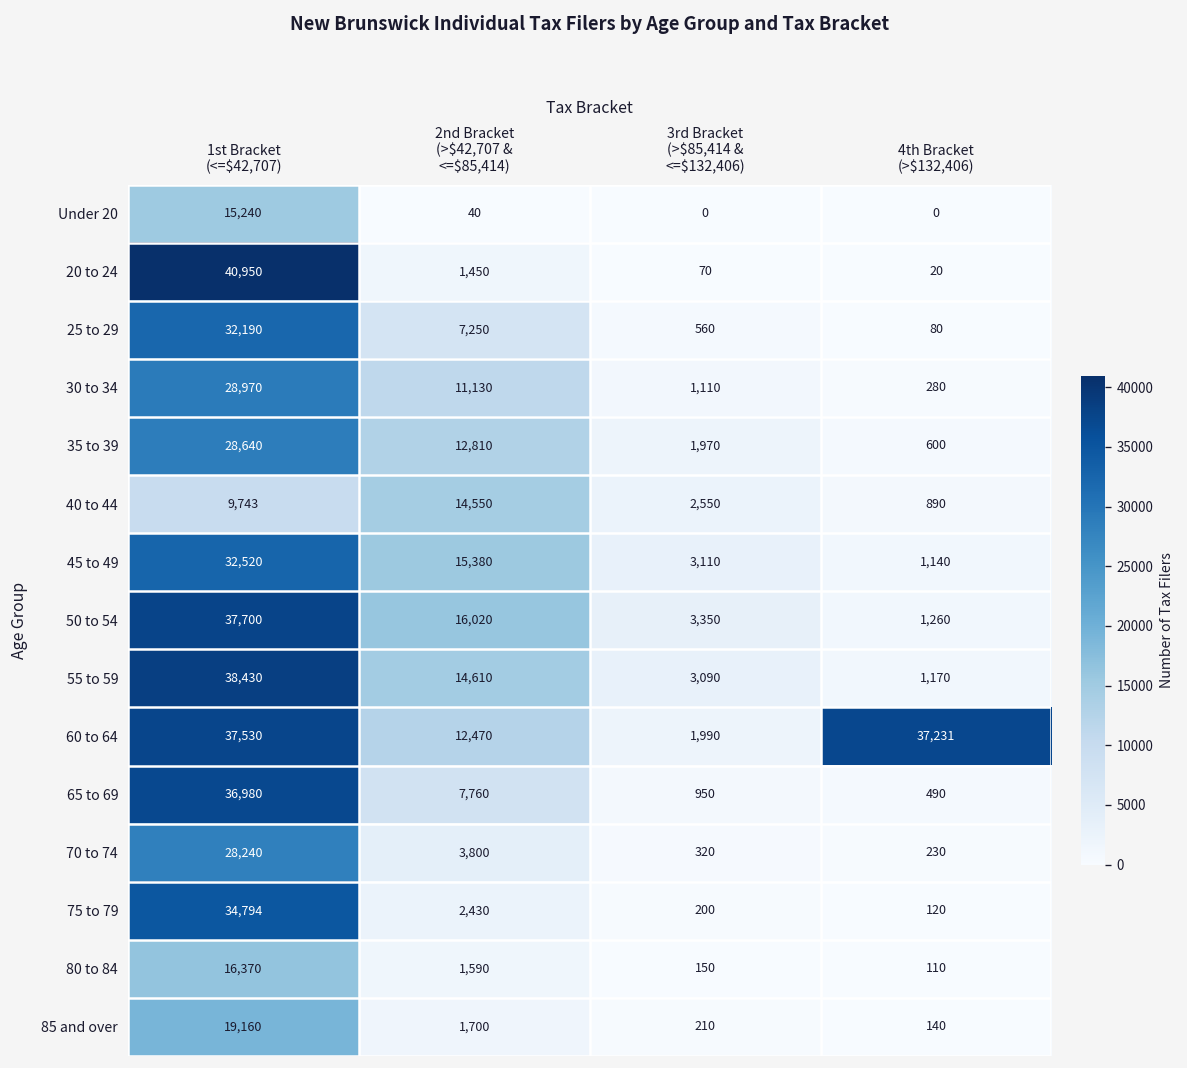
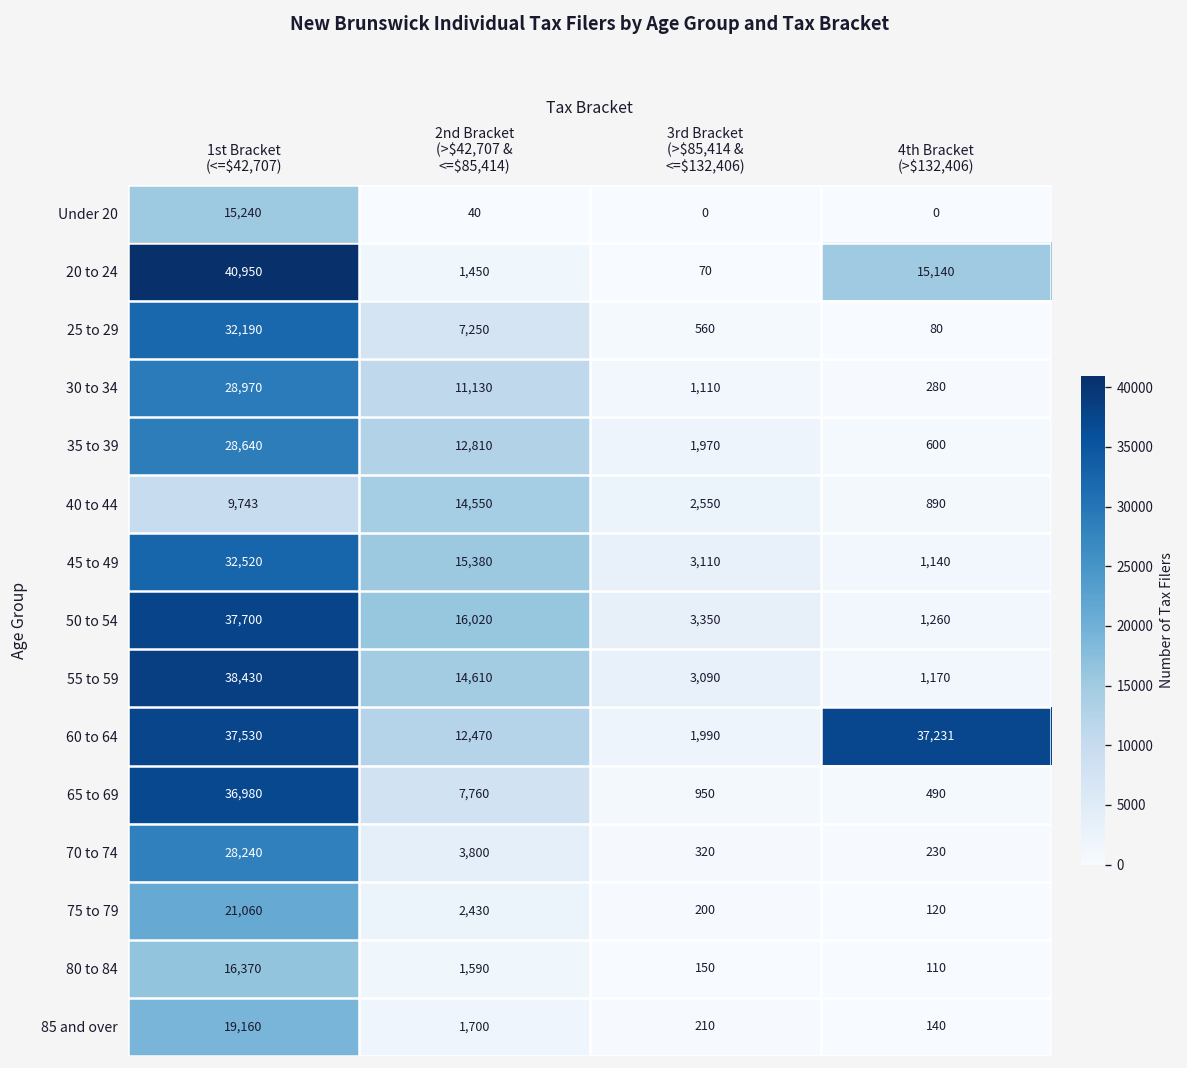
20 to 24, 4th Bracket (>$132,406): 20 -> 15,140
75 to 79, 1st Bracket (<=$42,707): 34,794 -> 21,060
